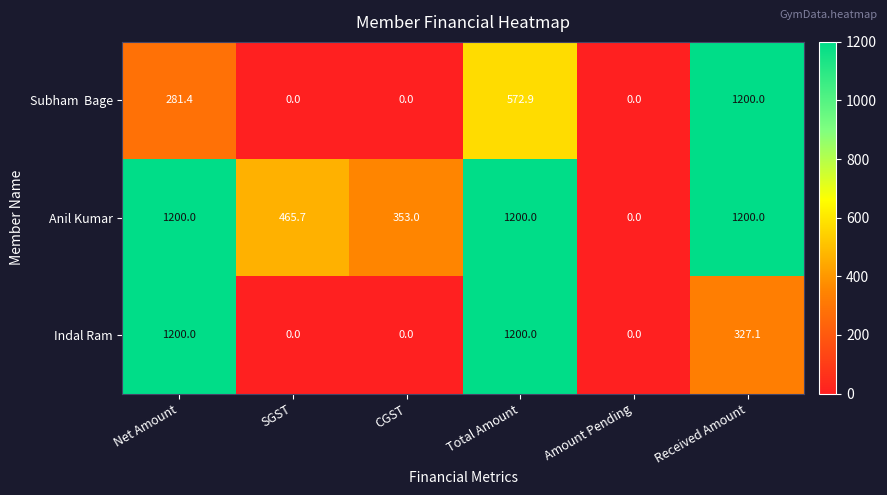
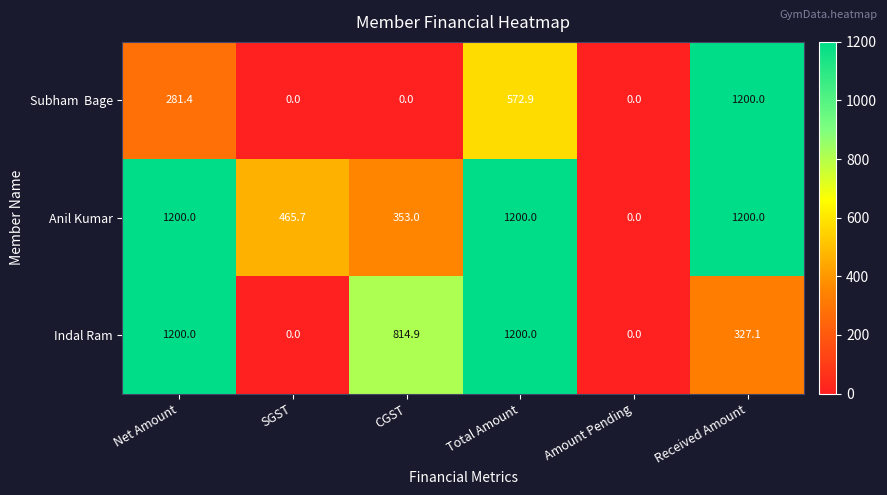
Indal Ram, CGST: 0.0 -> 814.9
